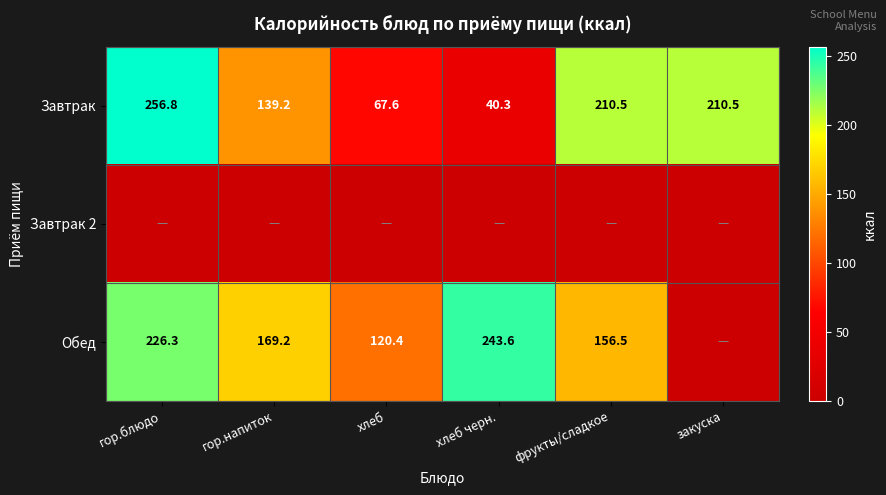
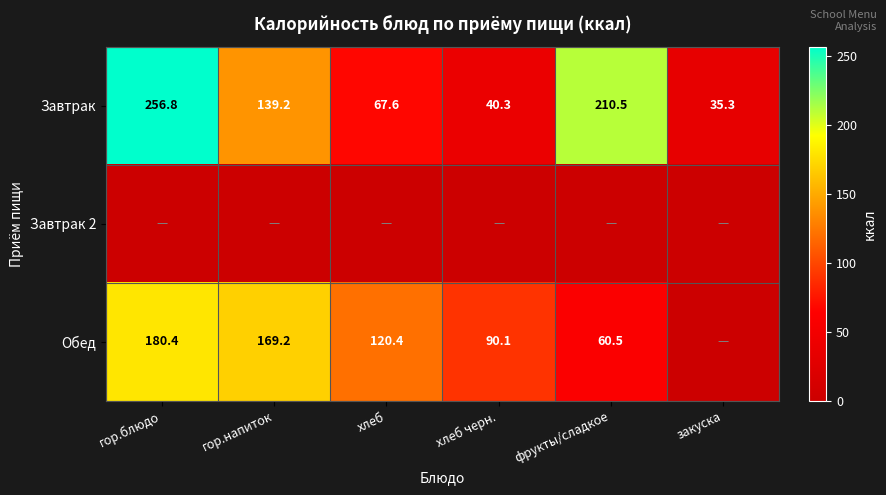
Завтрак, закуска: 210.5 -> 35.3
Обед, гор.блюдо: 226.3 -> 180.4
Обед, хлеб черн.: 243.6 -> 90.1
Обед, фрукты/сладкое: 156.5 -> 60.5
